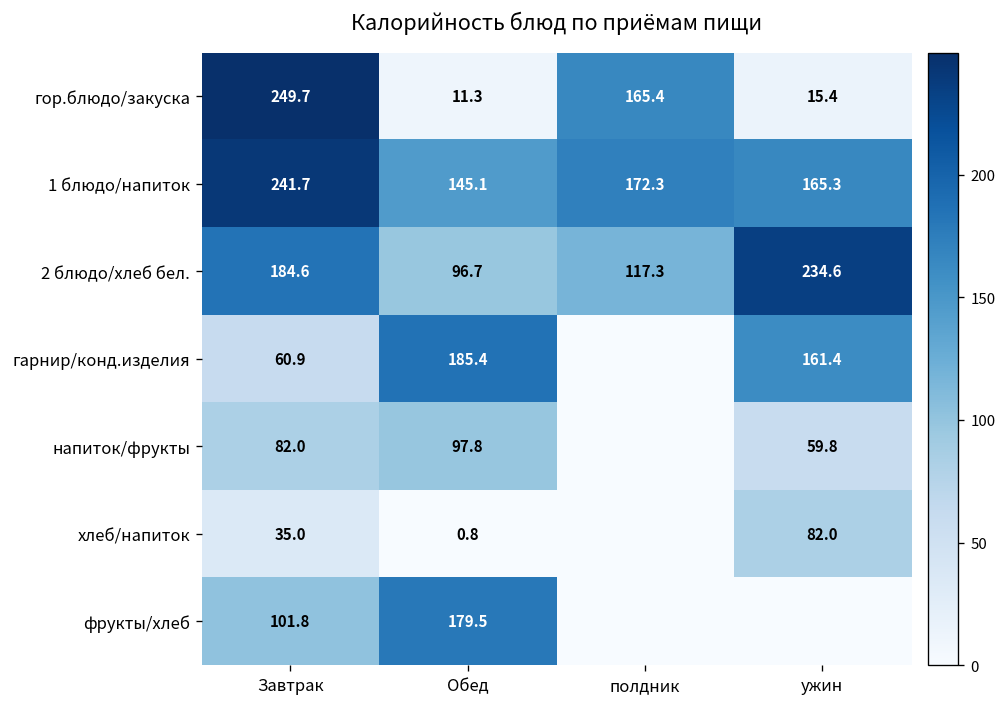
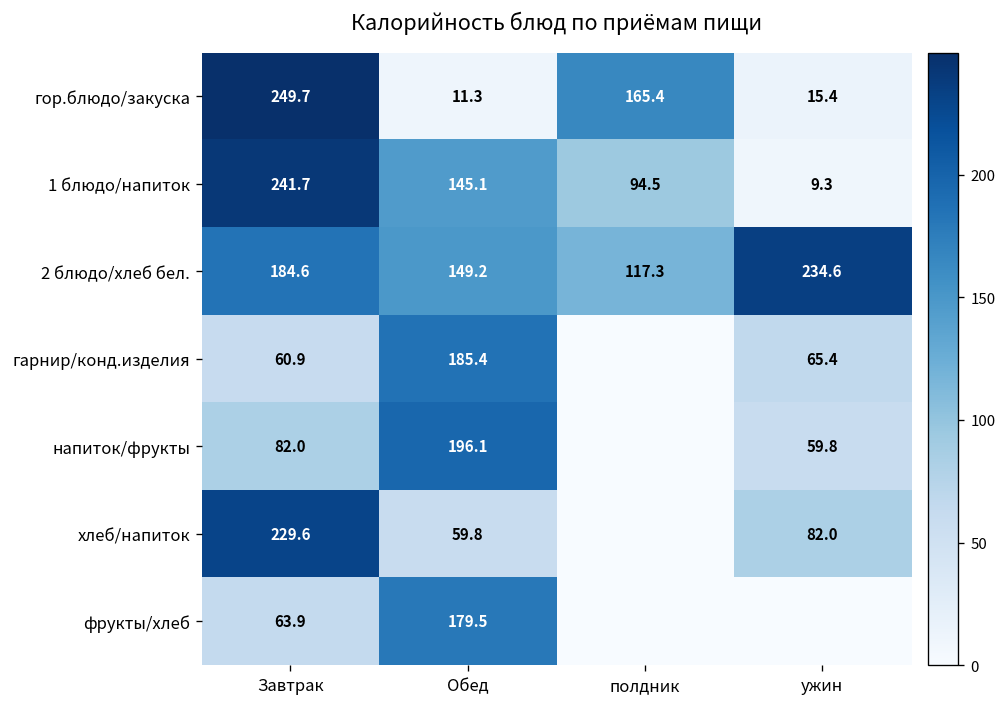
1 блюдо/напиток, полдник: 172.3 -> 94.5
1 блюдо/напиток, ужин: 165.3 -> 9.3
2 блюдо/хлеб бел., Обед: 96.7 -> 149.2
гарнир/конд.изделия, ужин: 161.4 -> 65.4
напиток/фрукты, Обед: 97.8 -> 196.1
хлеб/напиток, Завтрак: 35.0 -> 229.6
хлеб/напиток, Обед: 0.8 -> 59.8
фрукты/хлеб, Завтрак: 101.8 -> 63.9
